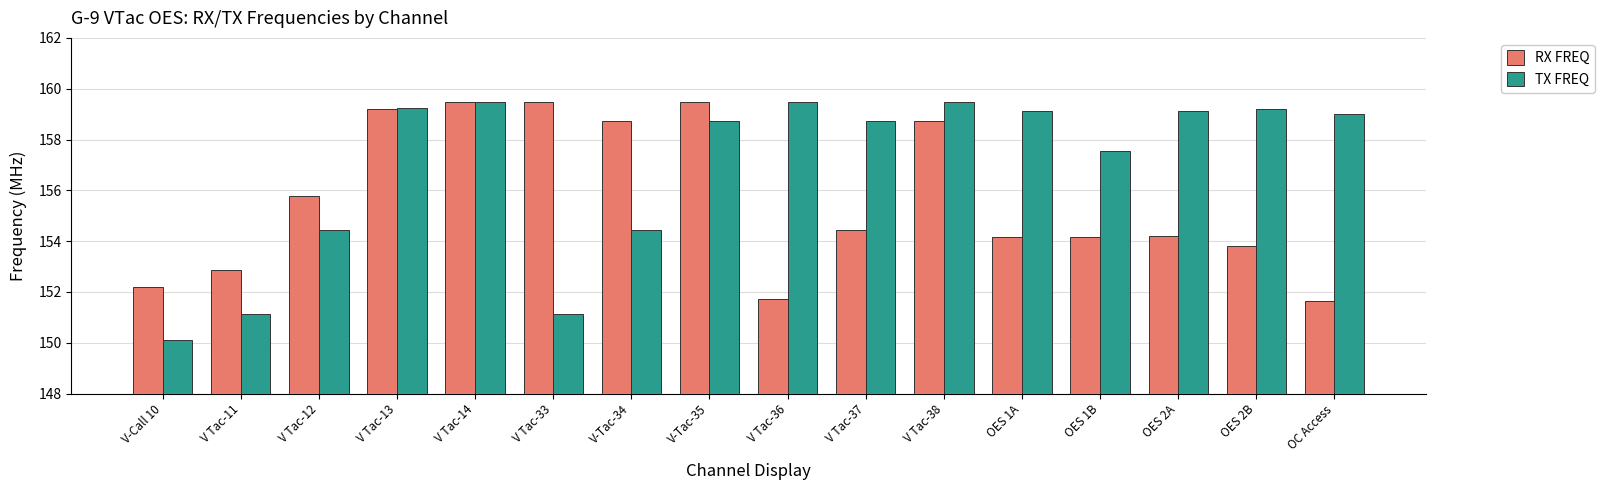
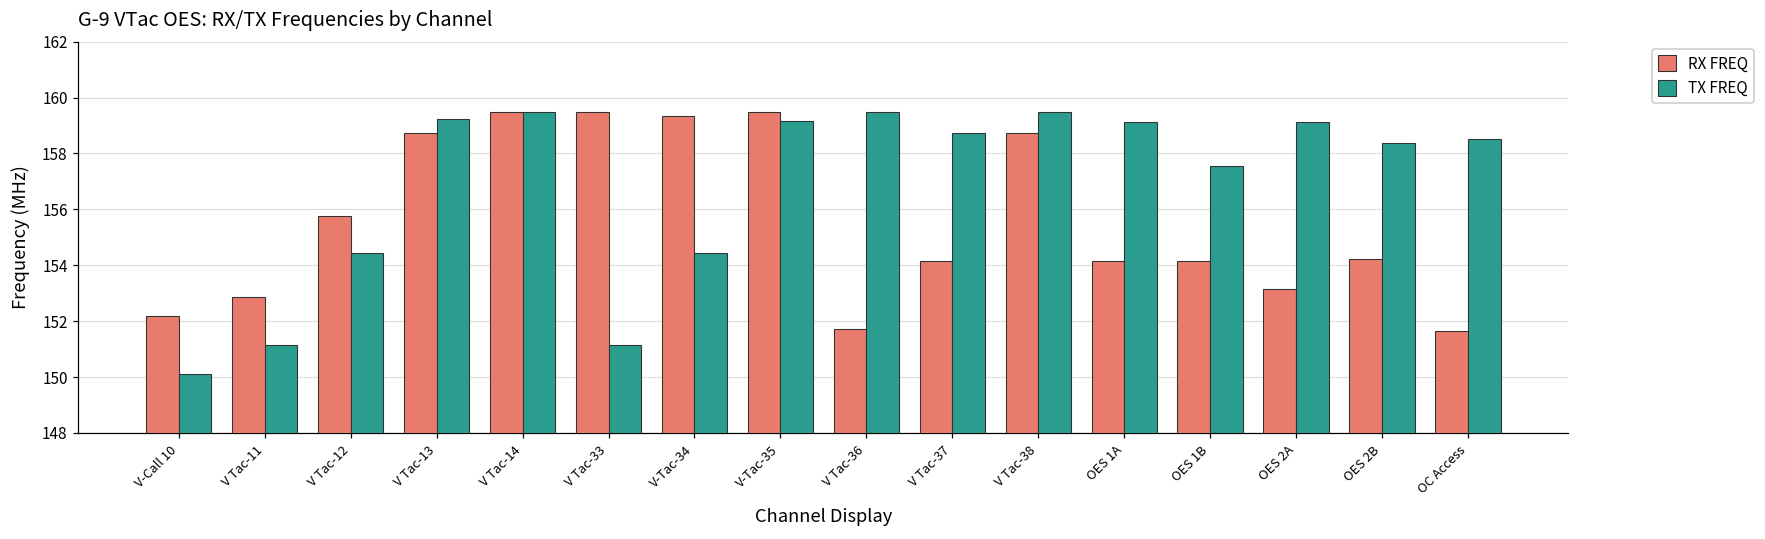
RX FREQ, V Tac-13: 159.2 -> 158.7
RX FREQ, V-Tac-34: 158.7 -> 159.3
TX FREQ, V-Tac-35: 158.7 -> 159.1
RX FREQ, V Tac-37: 154.5 -> 154.1
RX FREQ, OES 2A: 154.2 -> 153.1
RX FREQ, OES 2B: 153.8 -> 154.2
TX FREQ, OES 2B: 159.2 -> 158.4
TX FREQ, OC Access: 159.0 -> 158.5
